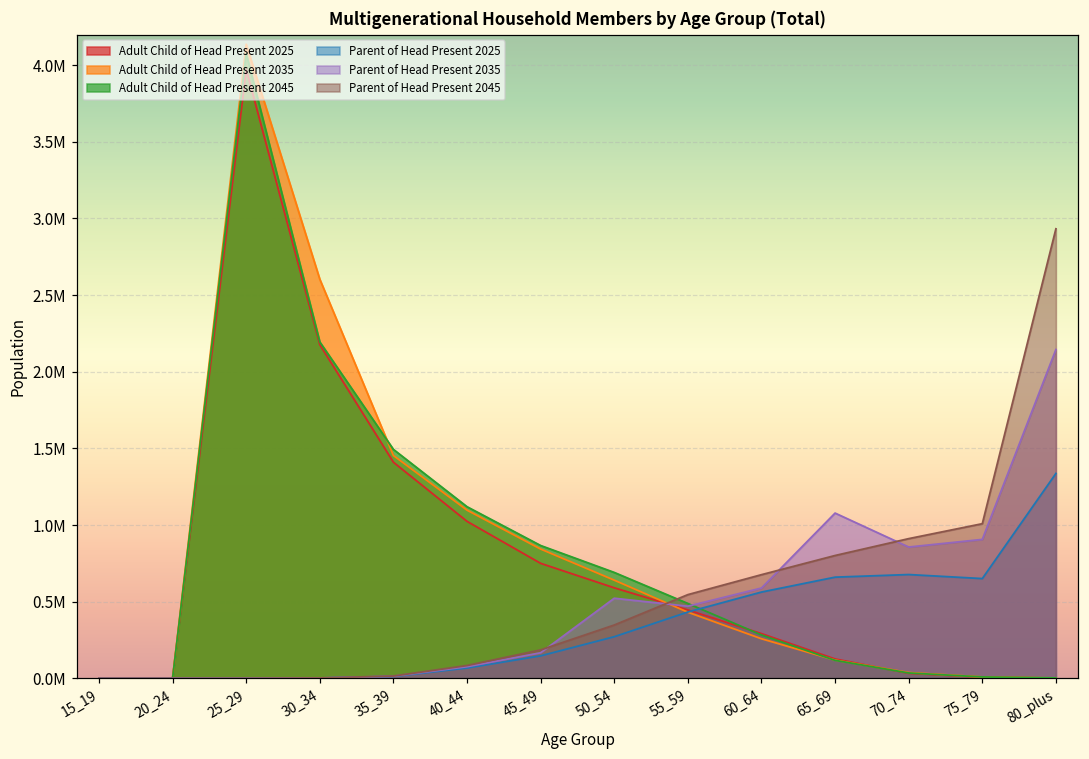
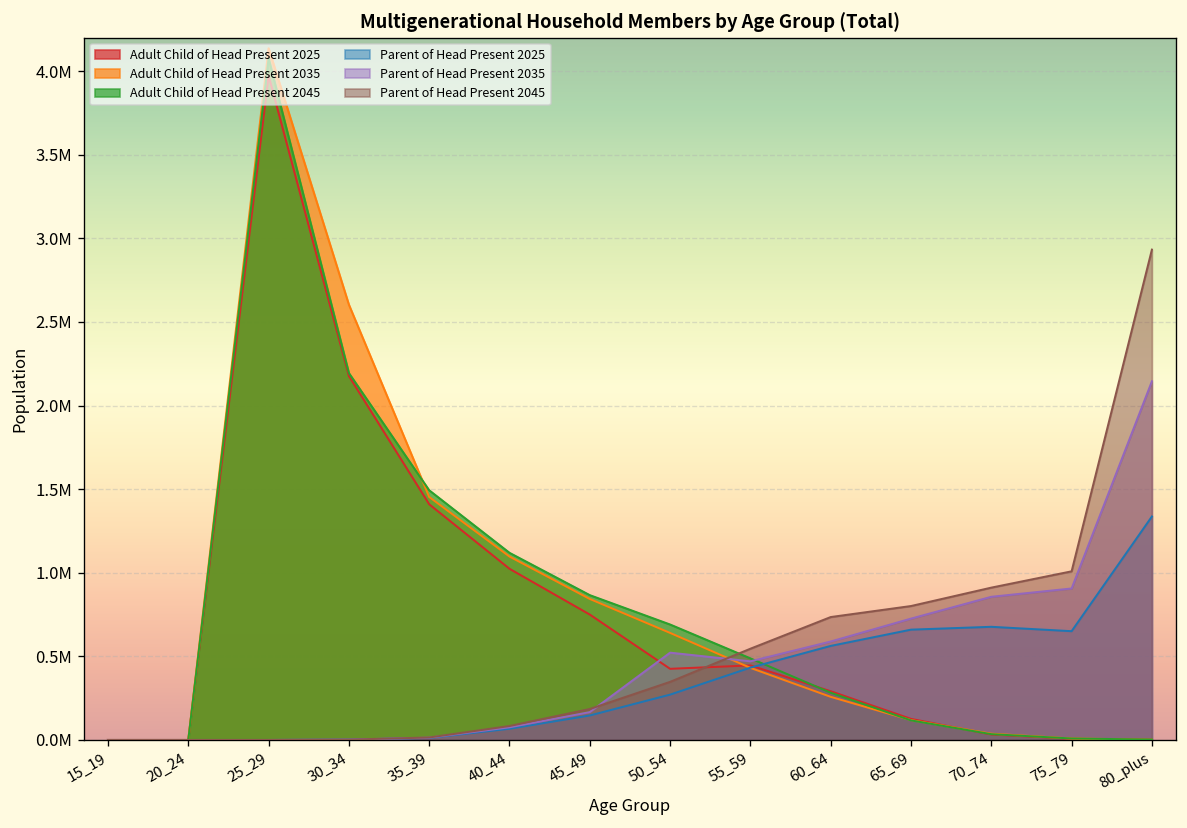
Adult Child of Head Present 2025, 50_54: 590000 -> 430000
Parent of Head Present 2045, 60_64: 680000 -> 740000
Parent of Head Present 2035, 65_69: 1080000 -> 730000
